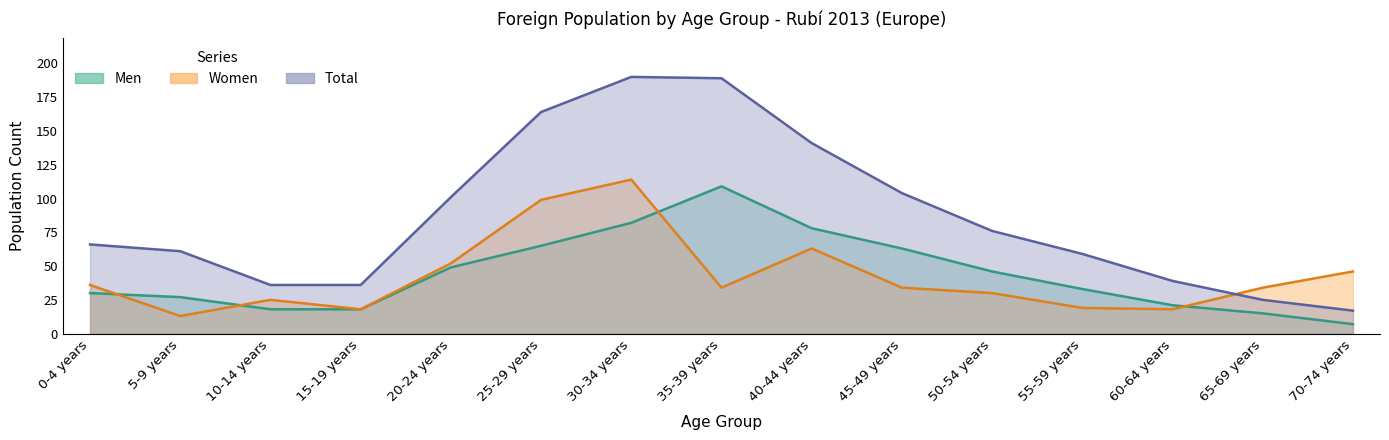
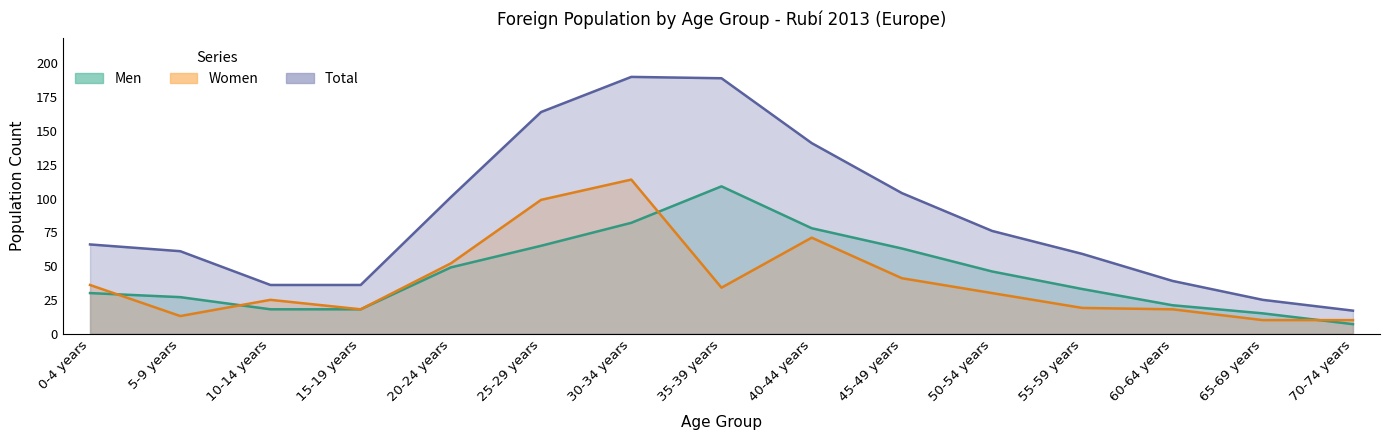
Women, 40-44 years: 63 -> 71
Women, 45-49 years: 34 -> 41
Women, 65-69 years: 34 -> 10
Women, 70-74 years: 46 -> 10
